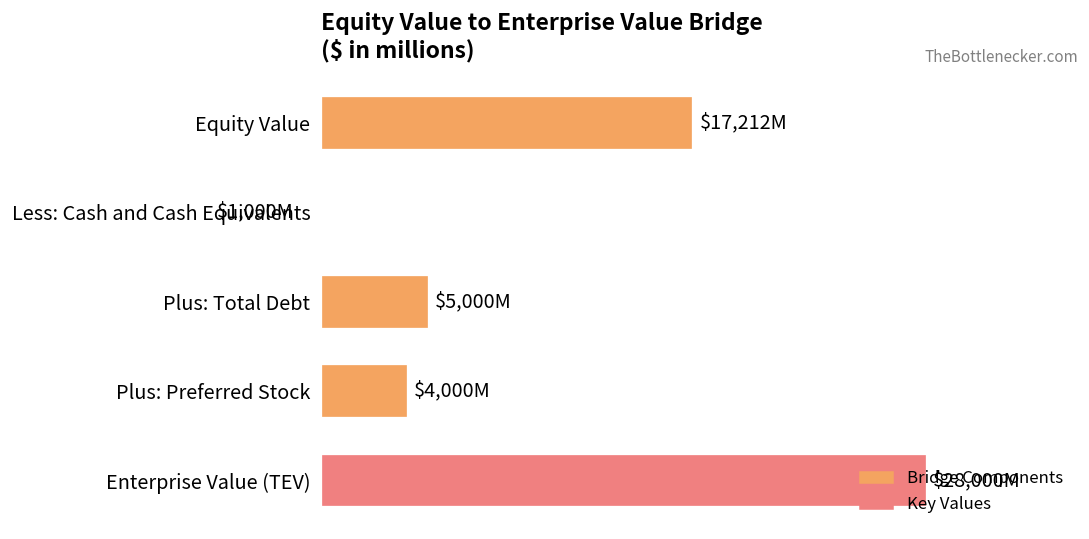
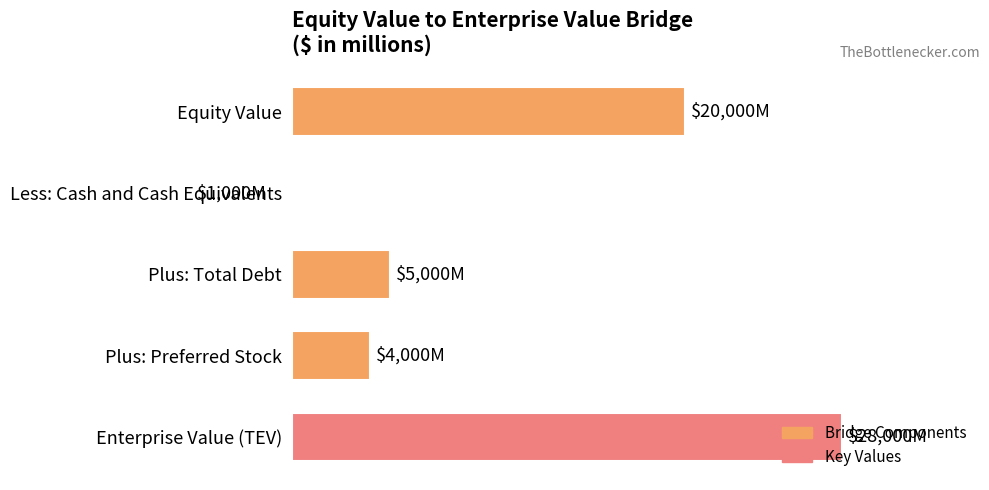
Equity Value: $17,212M -> $20,000M
